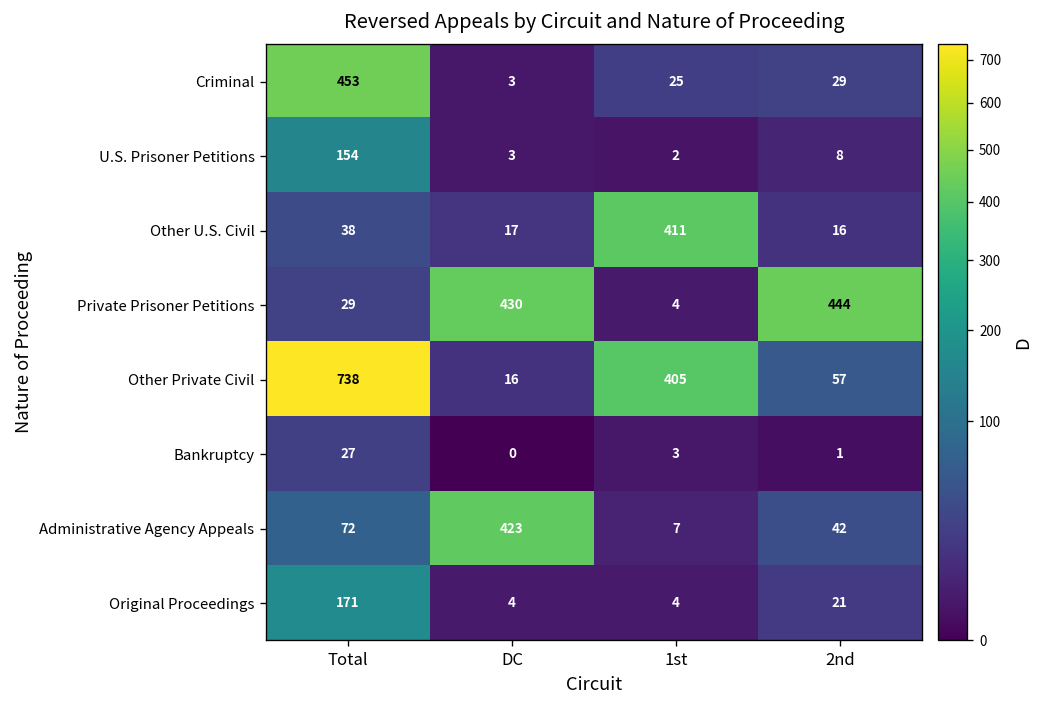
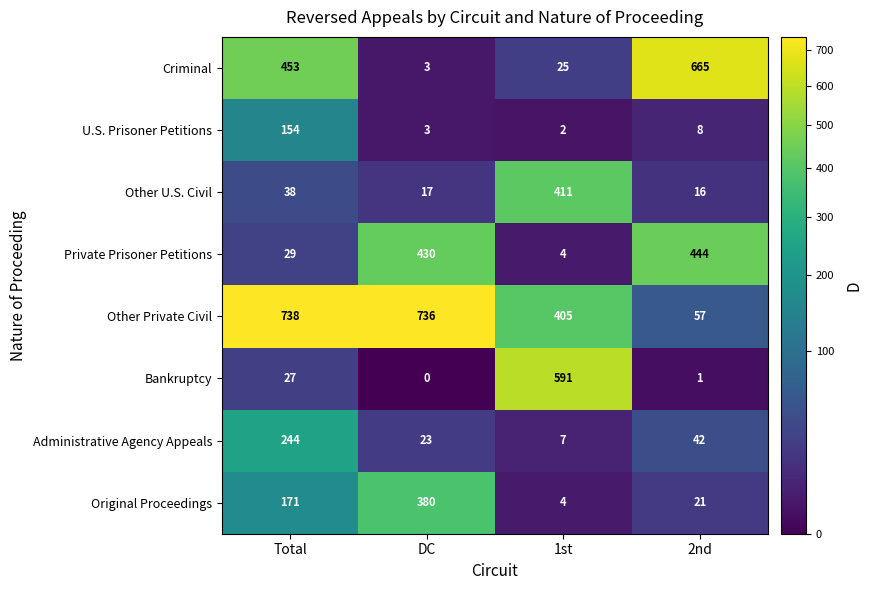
Criminal, 2nd: 29 -> 665
Other Private Civil, DC: 16 -> 736
Bankruptcy, 1st: 3 -> 591
Administrative Agency Appeals, Total: 72 -> 244
Administrative Agency Appeals, DC: 423 -> 23
Original Proceedings, DC: 4 -> 380
